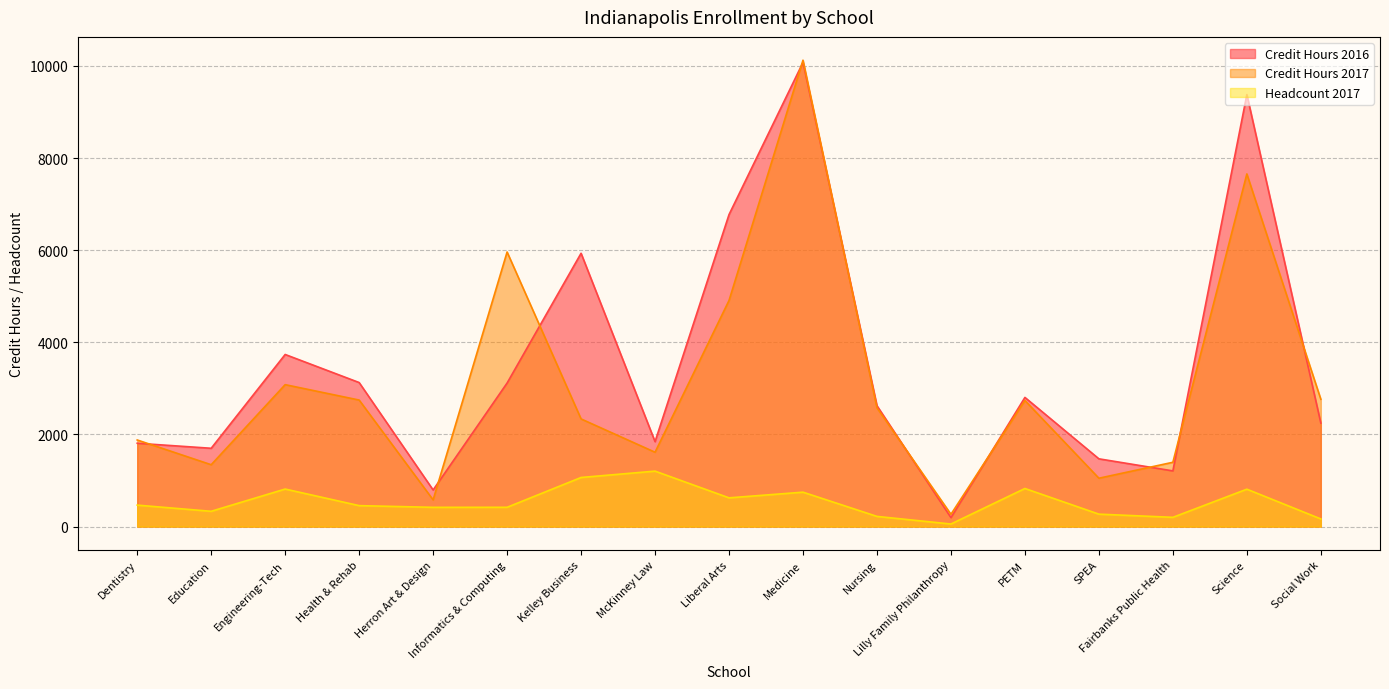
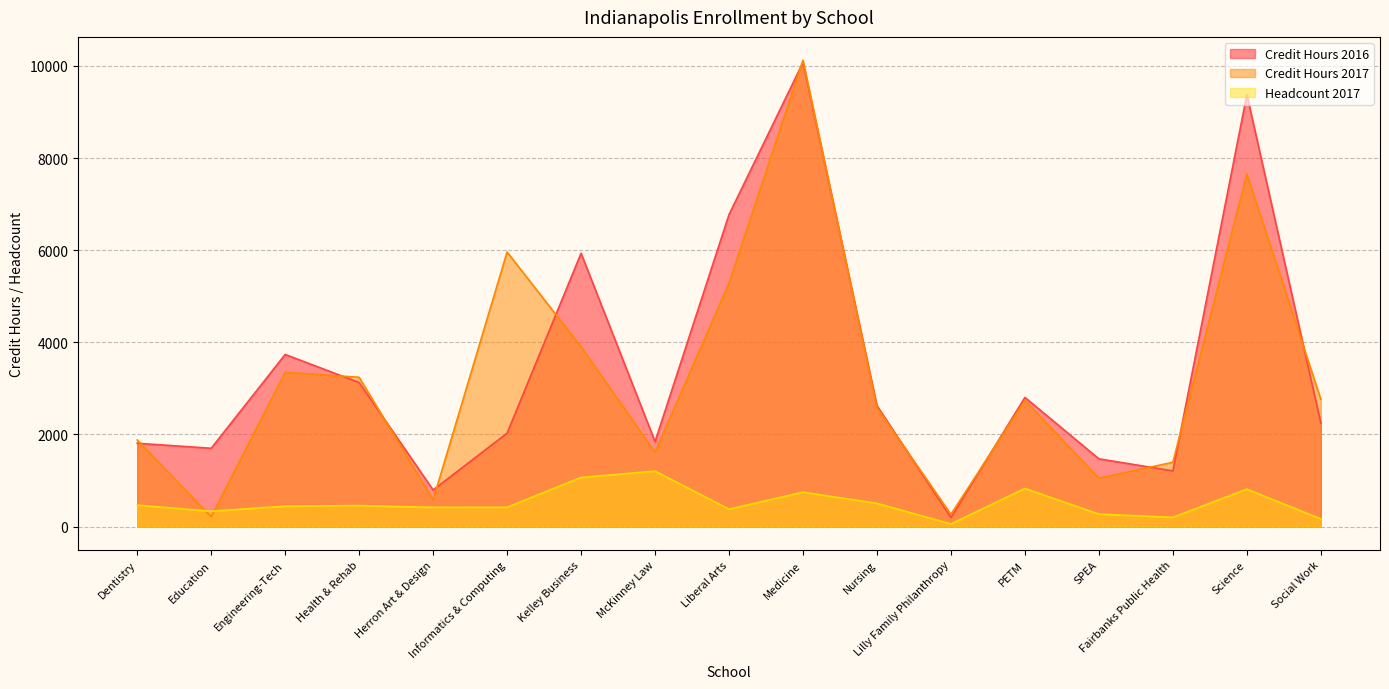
Credit Hours 2017, Education: 1300 -> 200
Credit Hours 2017, Engineering-Tech: 3100 -> 3300
Headcount 2017, Engineering-Tech: 800 -> 400
Credit Hours 2017, Health & Rehab: 2700 -> 3200
Credit Hours 2016, Informatics & Computing: 3100 -> 2000
Credit Hours 2017, Kelley Business: 2300 -> 3900
Credit Hours 2017, Liberal Arts: 4900 -> 5300
Headcount 2017, Liberal Arts: 600 -> 400
Headcount 2017, Nursing: 200 -> 500
